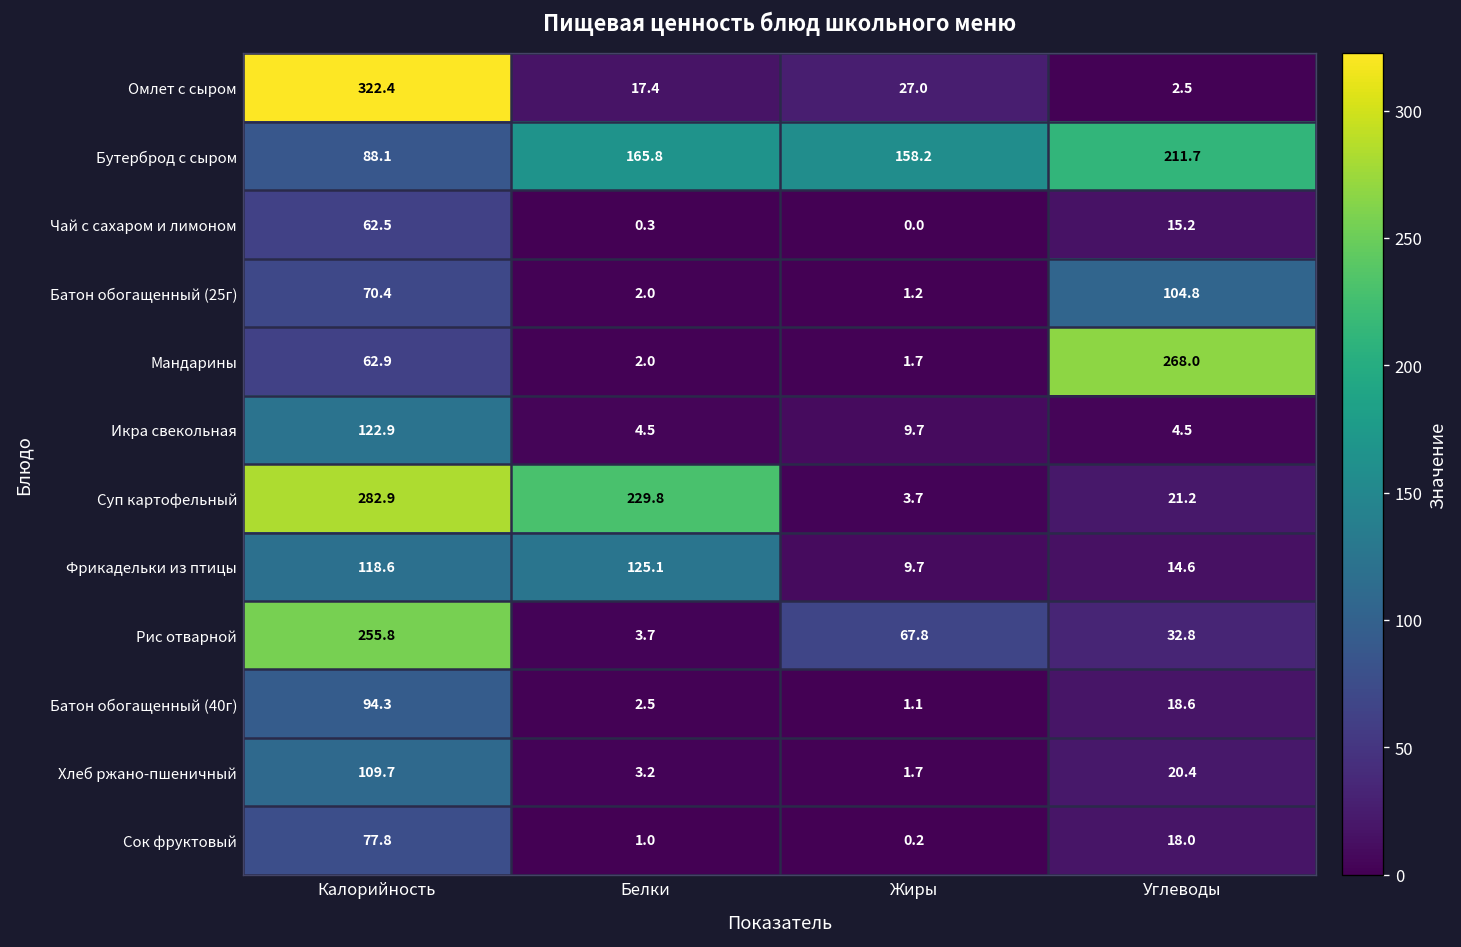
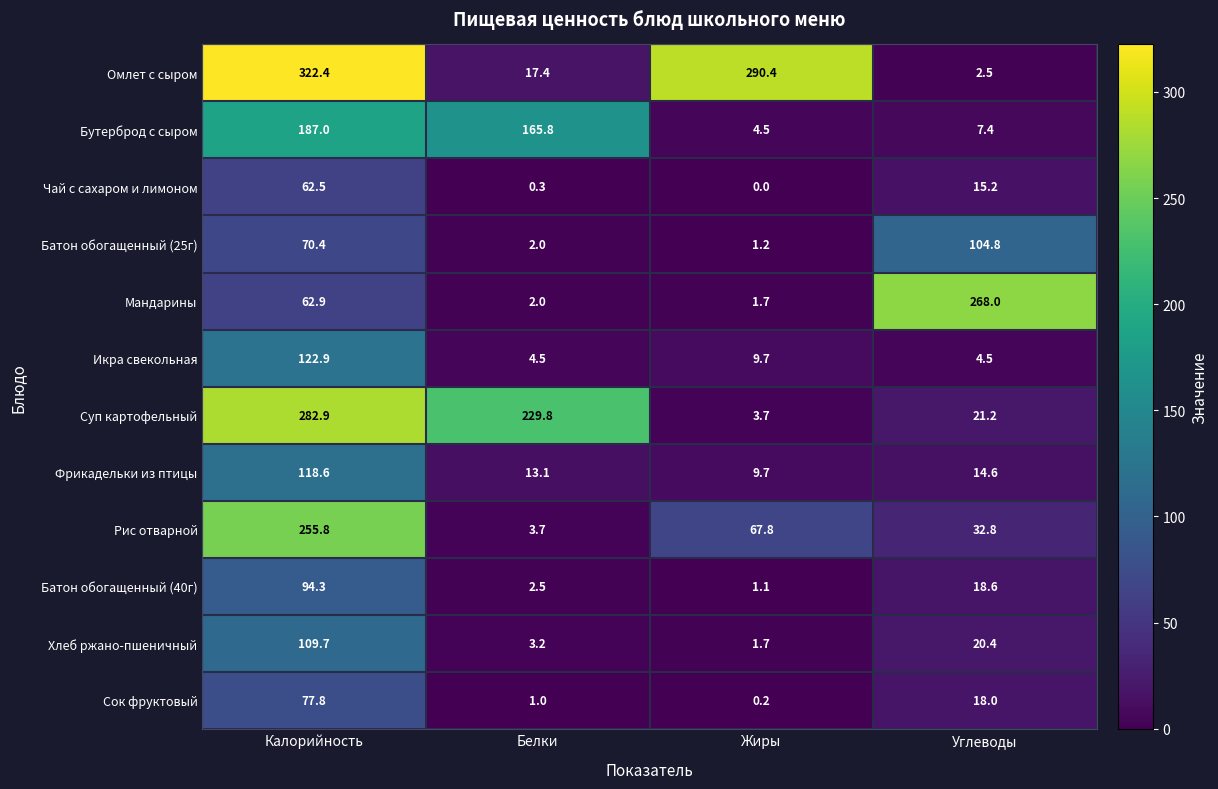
Омлет с сыром, Жиры: 27.0 -> 290.4
Бутерброд с сыром, Калорийность: 88.1 -> 187.0
Бутерброд с сыром, Жиры: 158.2 -> 4.5
Бутерброд с сыром, Углеводы: 211.7 -> 7.4
Фрикадельки из птицы, Белки: 125.1 -> 13.1
